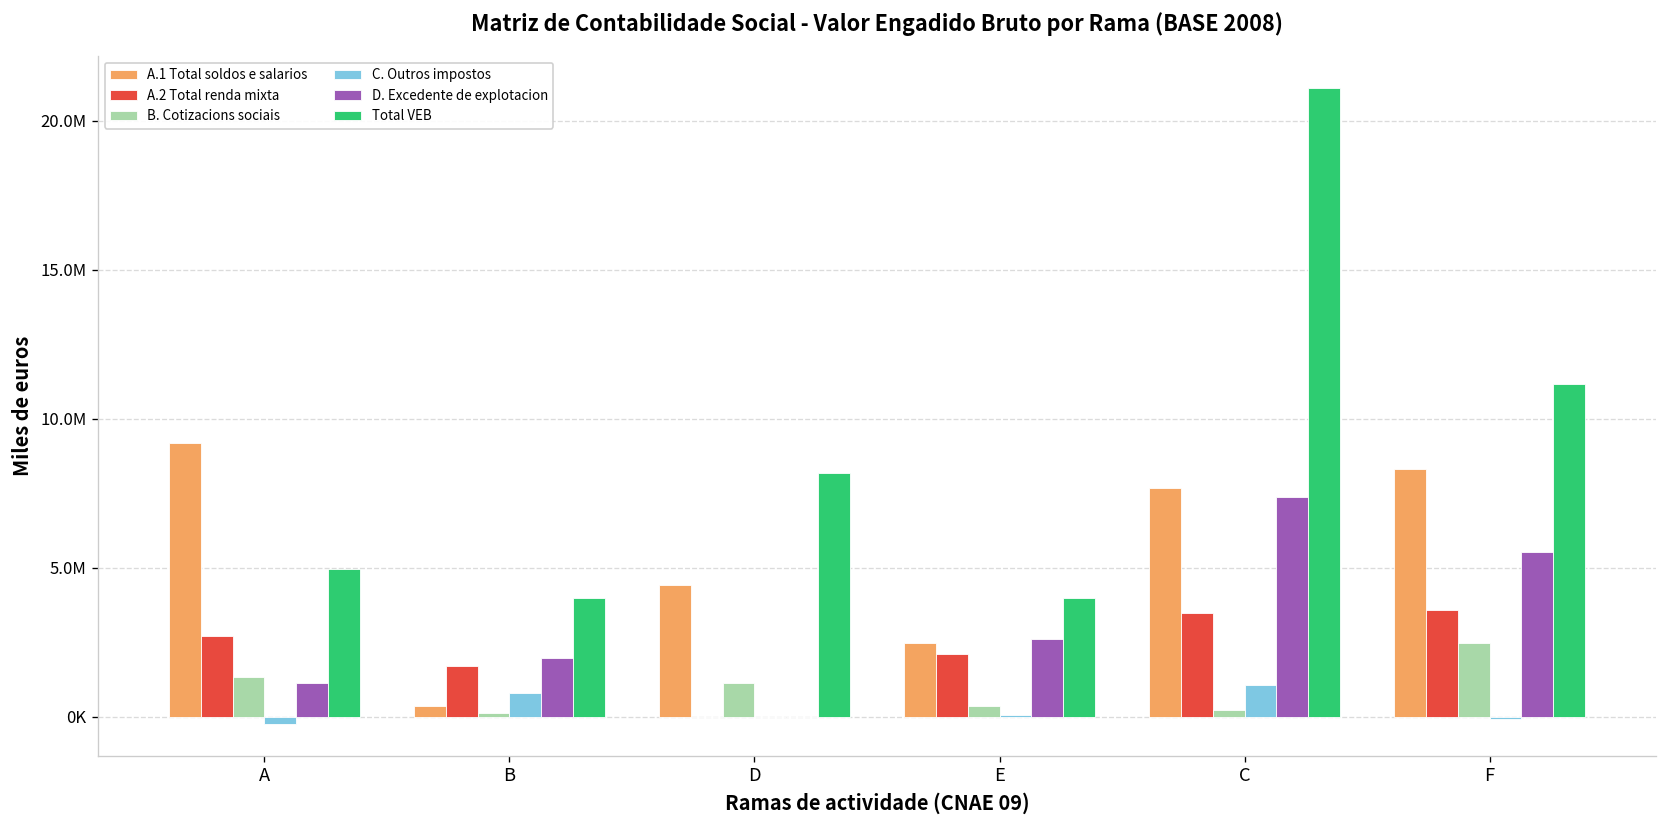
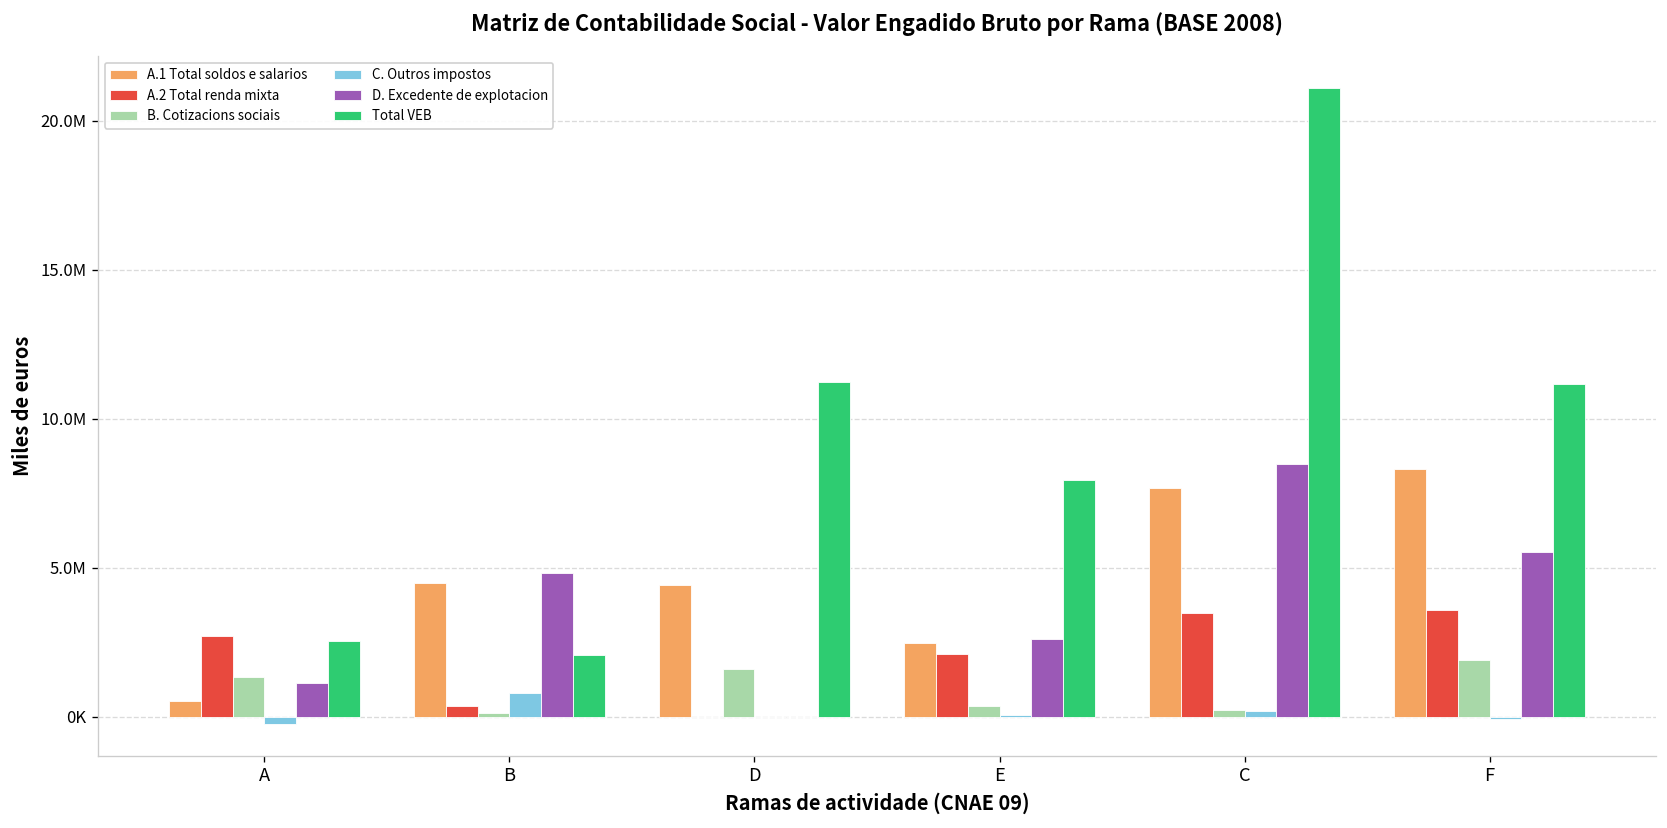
A.1 Total soldos e salarios, A: 9200000 -> 500000
Total VEB, A: 4900000 -> 2600000
A.1 Total soldos e salarios, B: 400000 -> 4500000
A.2 Total renda mixta, B: 1700000 -> 400000
D. Excedente de explotacion, B: 2000000 -> 4800000
Total VEB, B: 4000000 -> 2100000
B. Cotizacions sociais, D: 1100000 -> 1600000
Total VEB, D: 8200000 -> 11200000
Total VEB, E: 4000000 -> 7900000
C. Outros impostos, C: 1100000 -> 200000
D. Excedente de explotacion, C: 7400000 -> 8500000
B. Cotizacions sociais, F: 2500000 -> 1900000
